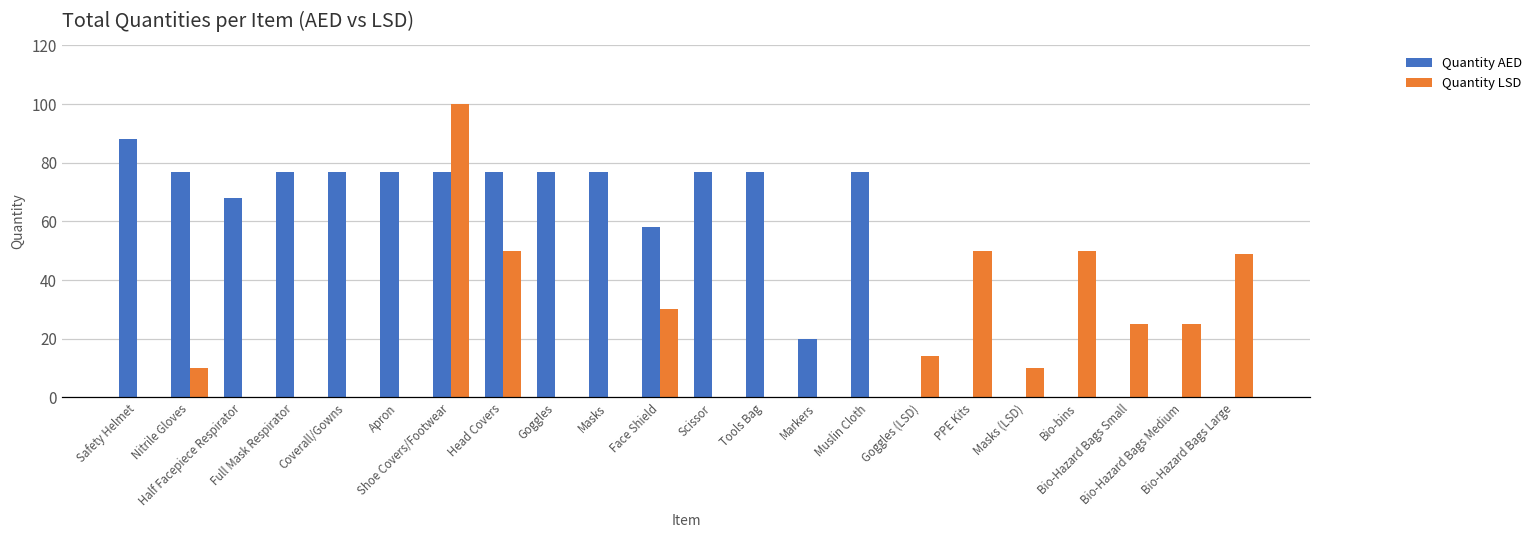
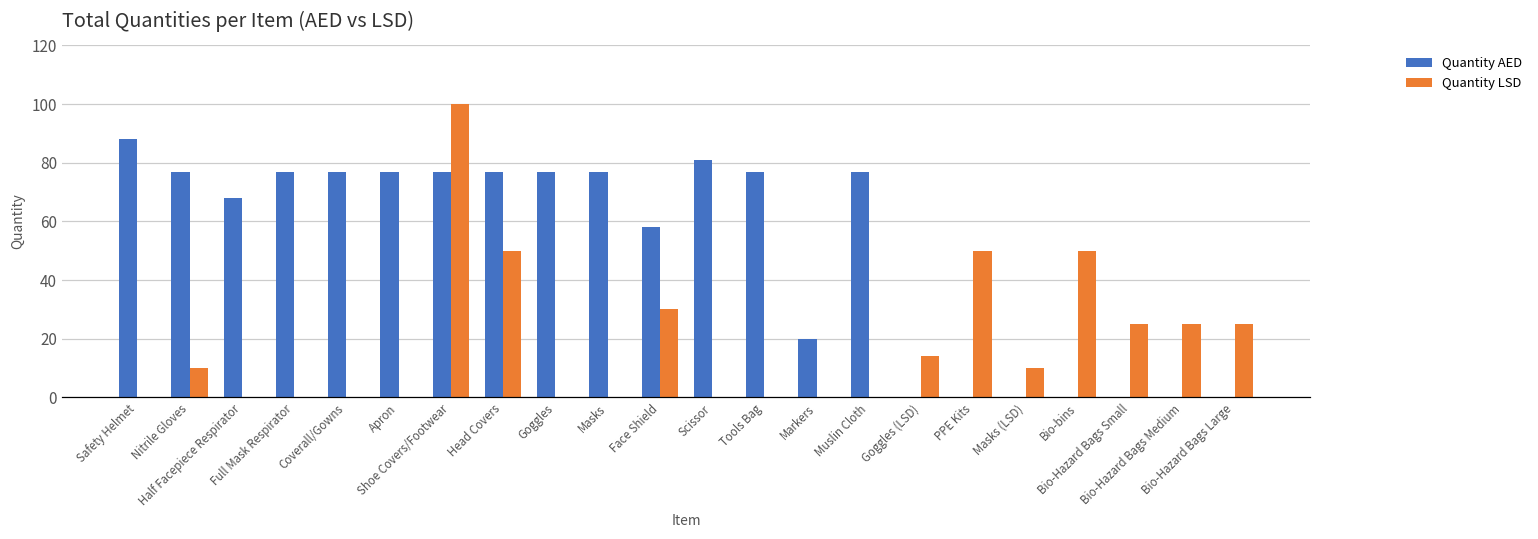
Quantity AED, Scissor: 77 -> 81
Quantity LSD, Bio-Hazard Bags Large: 49 -> 25
